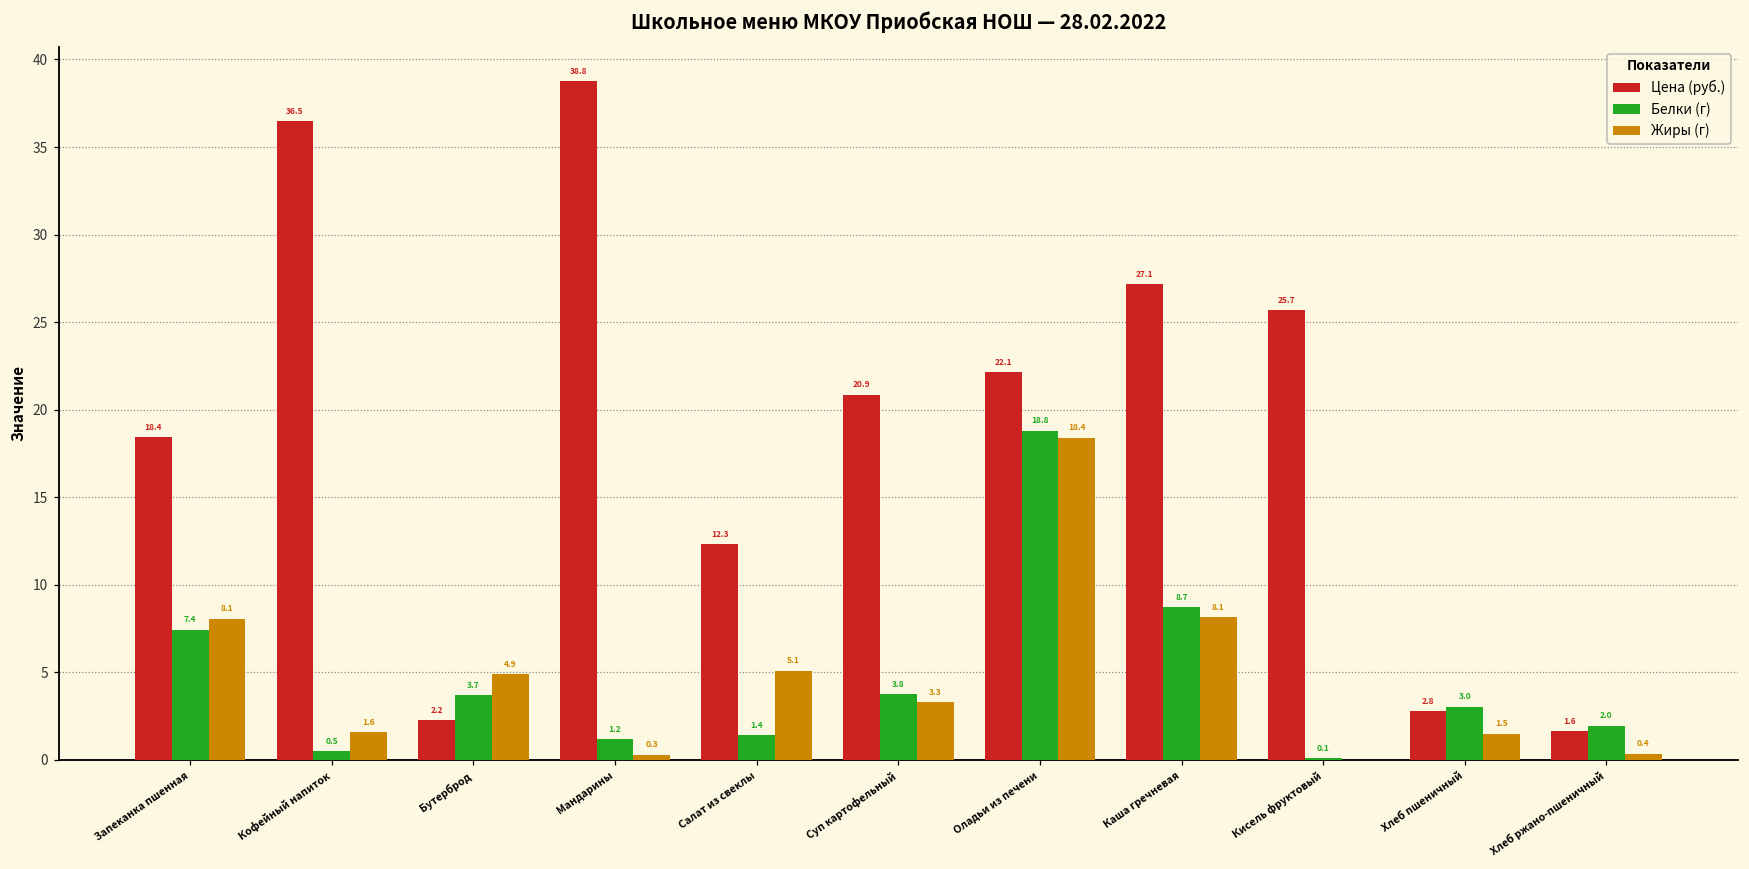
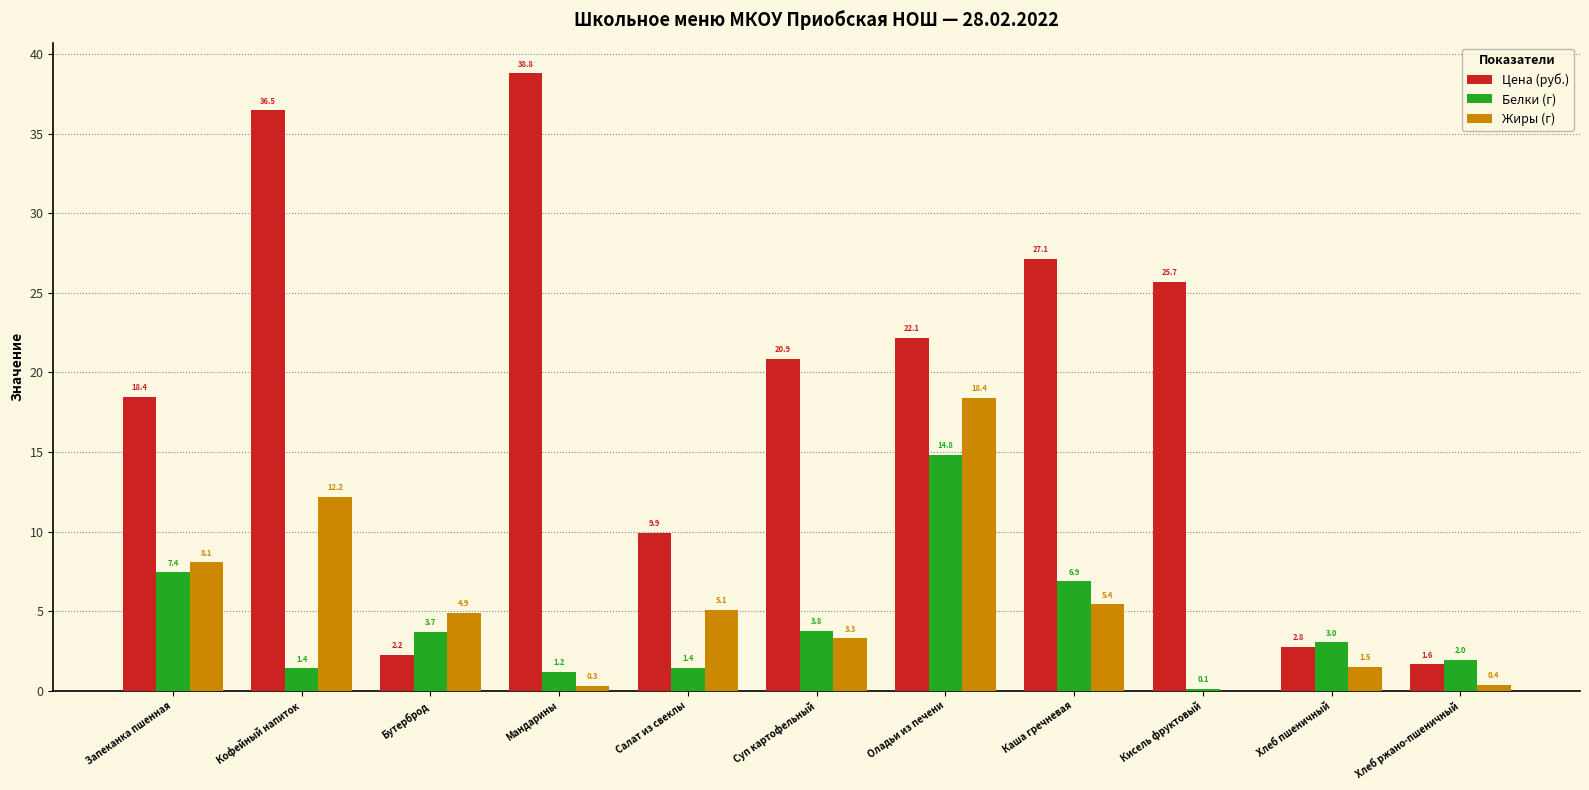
Белки (г), Кофейный напиток: 0.5 -> 1.4
Жиры (г), Кофейный напиток: 1.6 -> 12.2
Цена (руб.), Салат из свеклы: 12.3 -> 9.9
Белки (г), Оладьи из печени: 18.8 -> 14.8
Белки (г), Каша гречневая: 8.7 -> 6.9
Жиры (г), Каша гречневая: 8.1 -> 5.4
